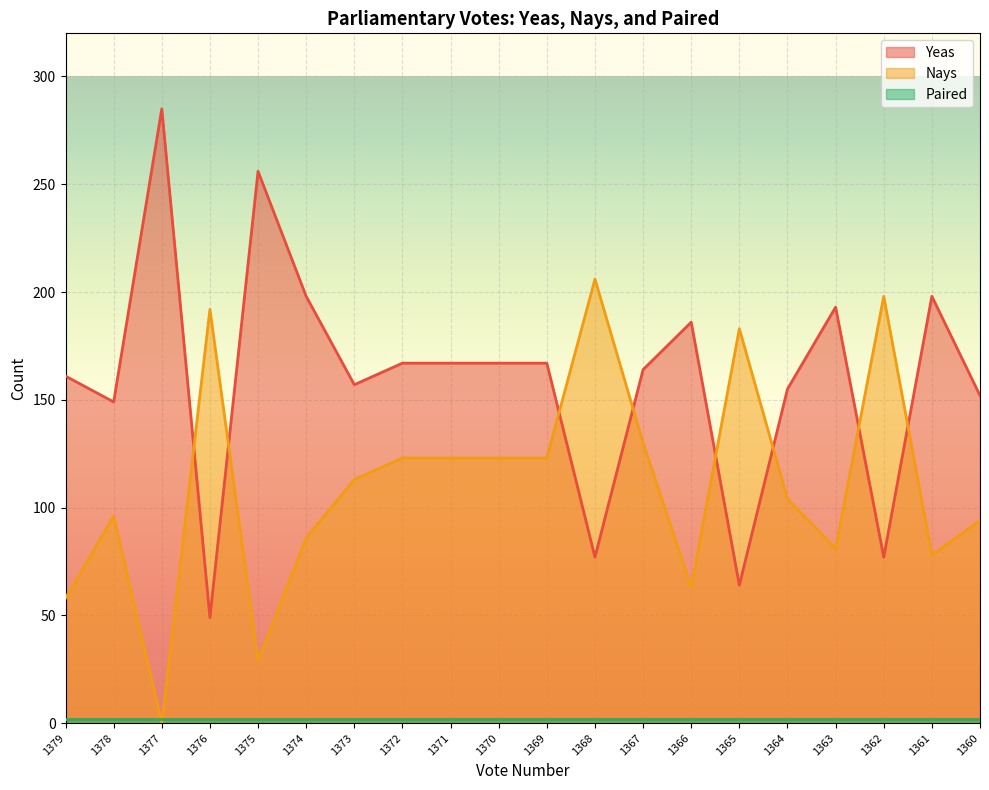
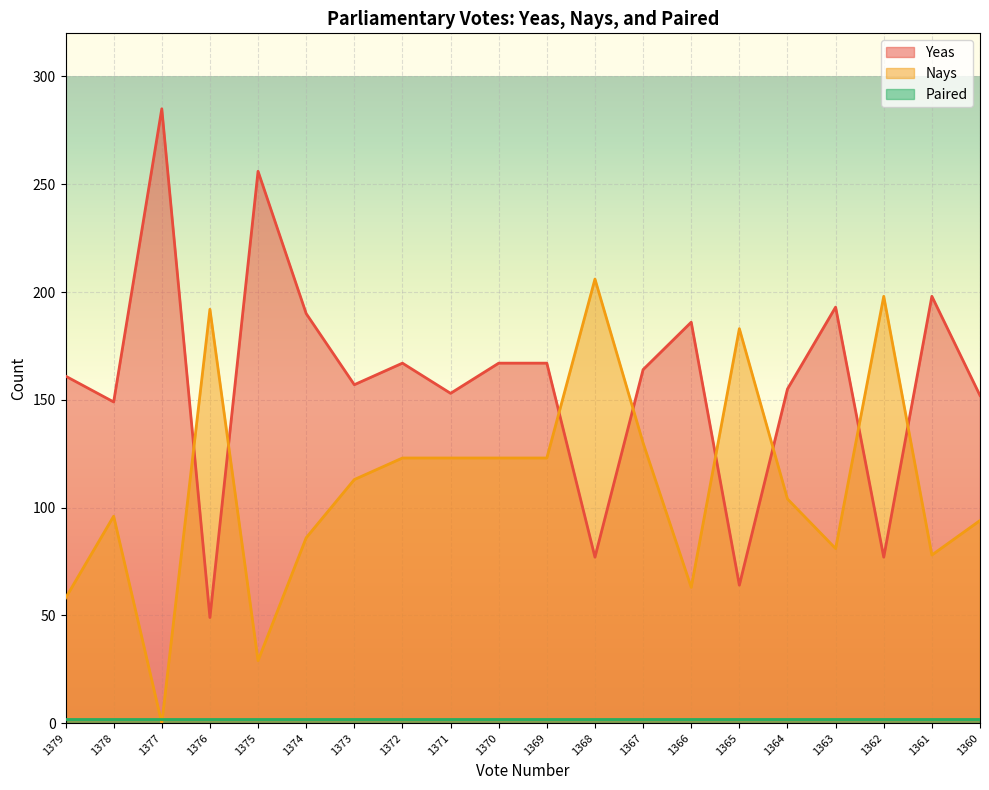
Yeas, 1374: 198 -> 190
Yeas, 1371: 167 -> 153
